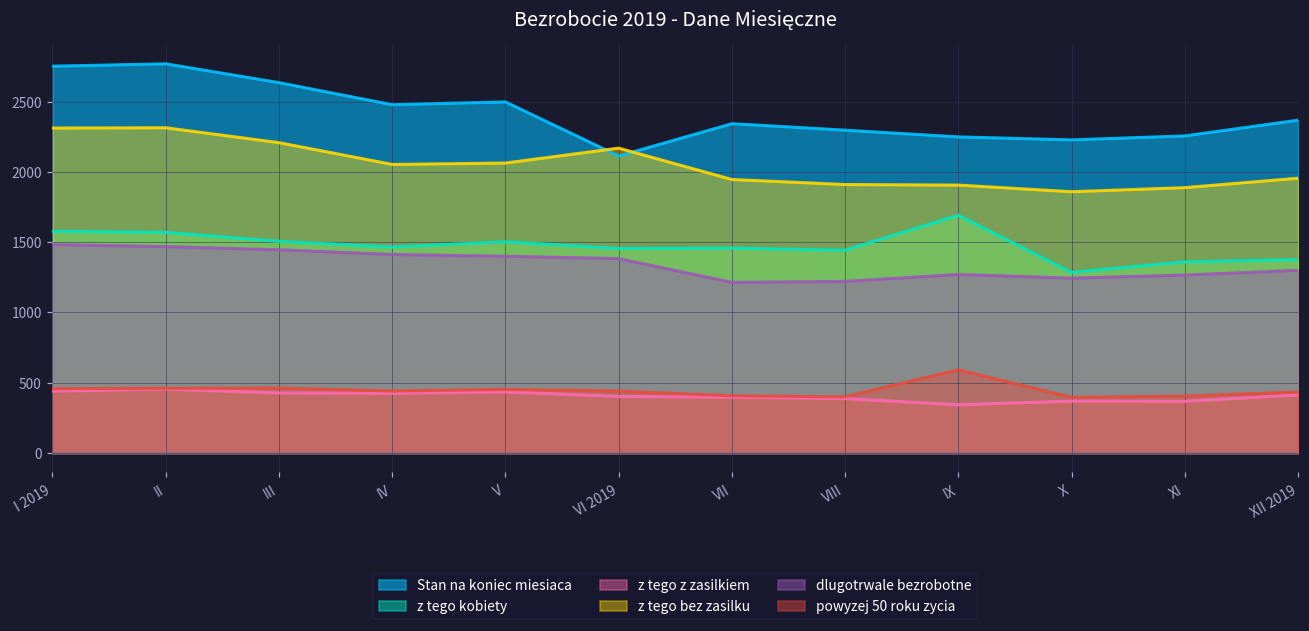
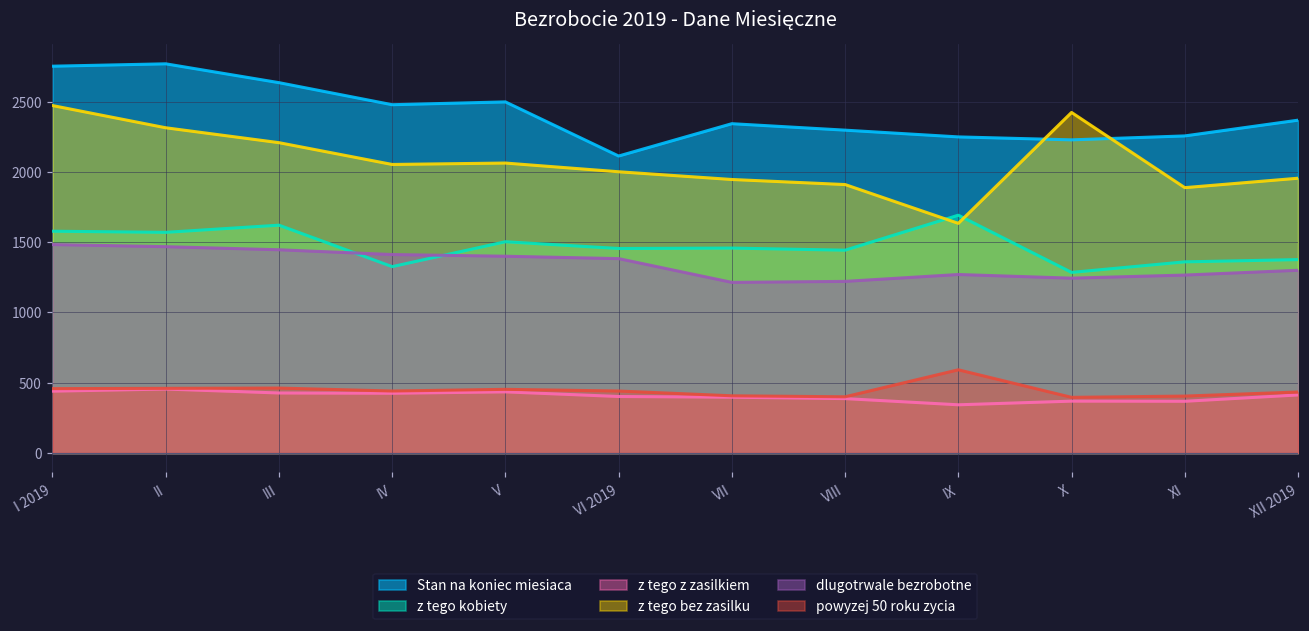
z tego bez zasilku, I 2019: 2310 -> 2470
z tego kobiety, III: 1510 -> 1620
z tego kobiety, IV: 1470 -> 1330
z tego bez zasilku, VI 2019: 2170 -> 2000
z tego bez zasilku, IX: 1910 -> 1630
z tego bez zasilku, X: 1860 -> 2420
